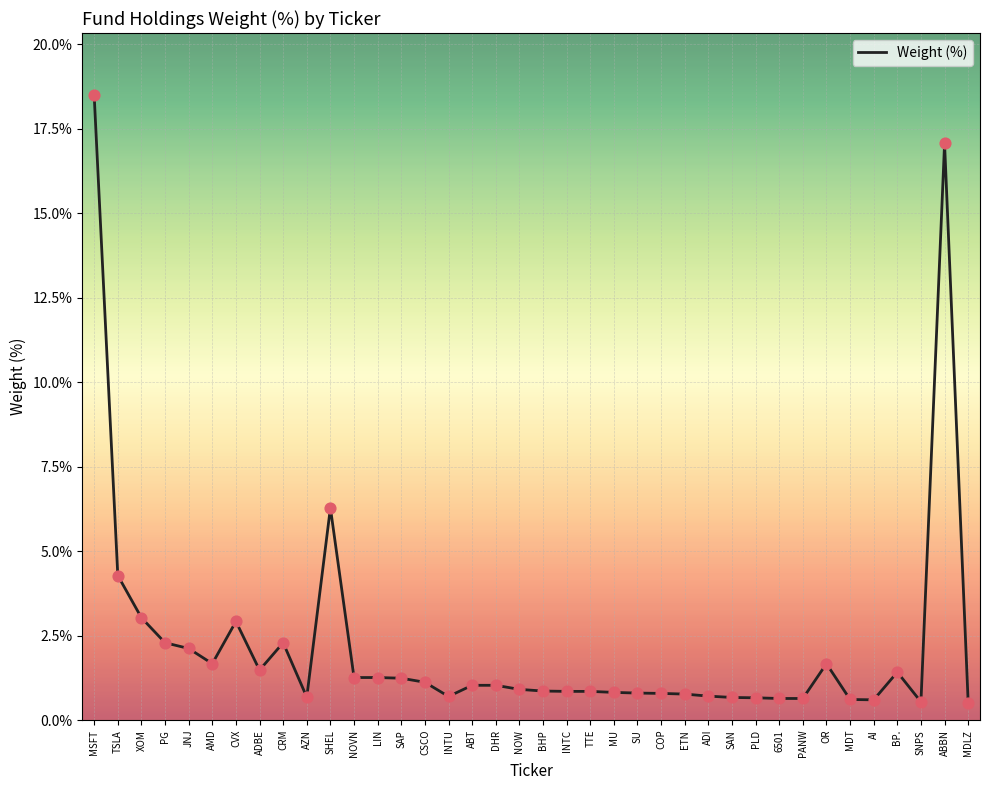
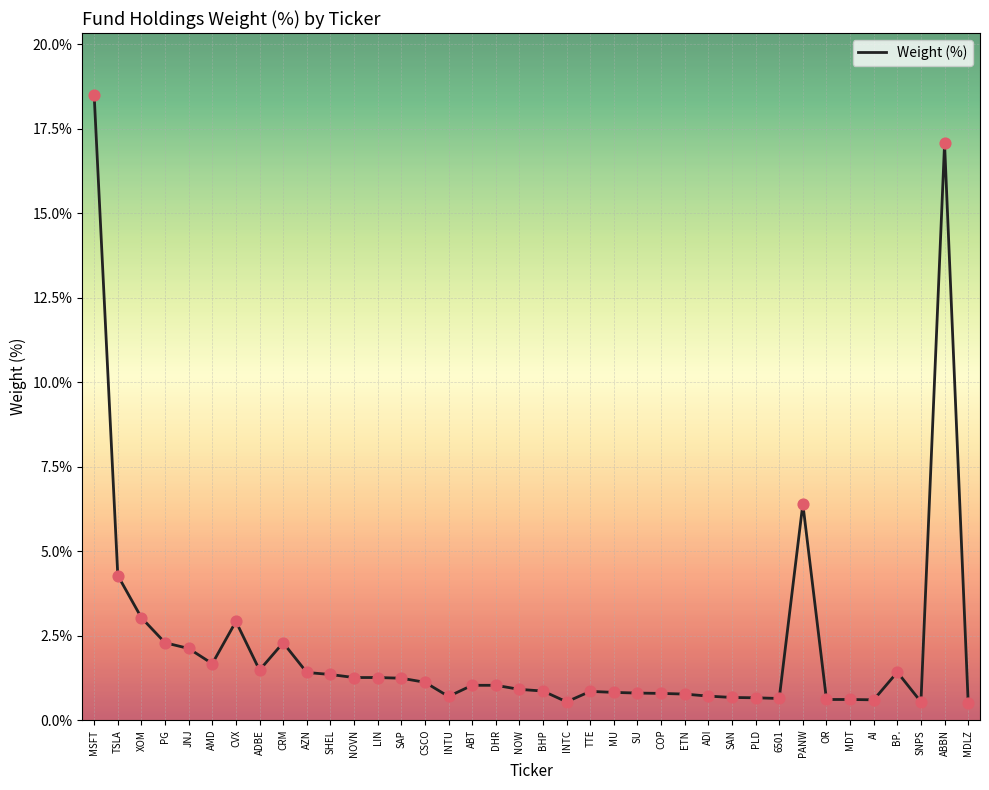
AZN: 0.7% -> 1.4%
SHEL: 6.3% -> 1.4%
INTC: 0.9% -> 0.5%
PANW: 0.6% -> 6.4%
OR: 1.7% -> 0.6%
